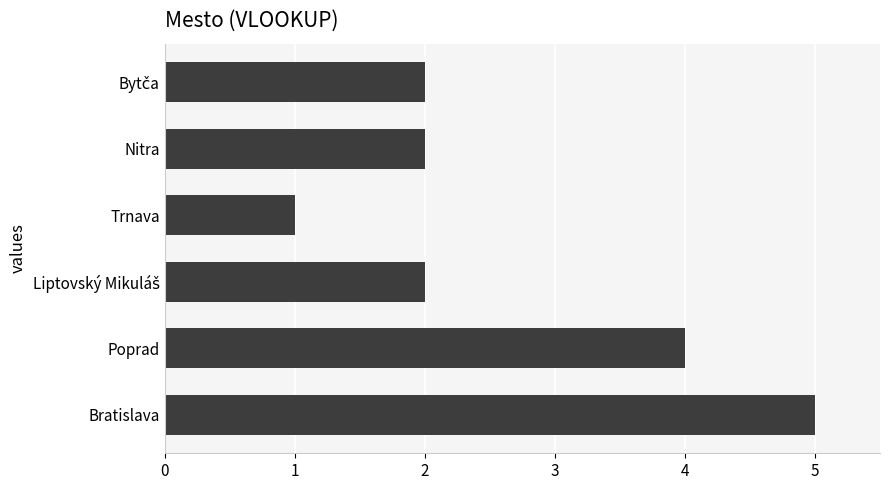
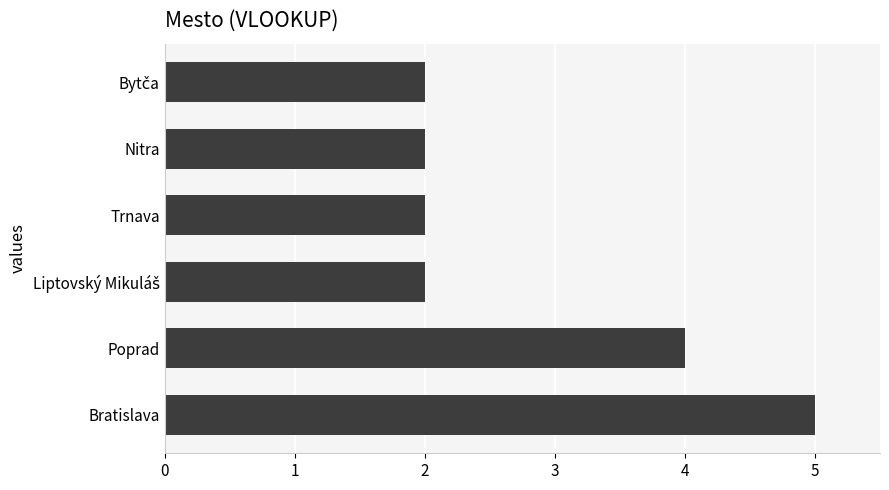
Trnava: 1 -> 2
